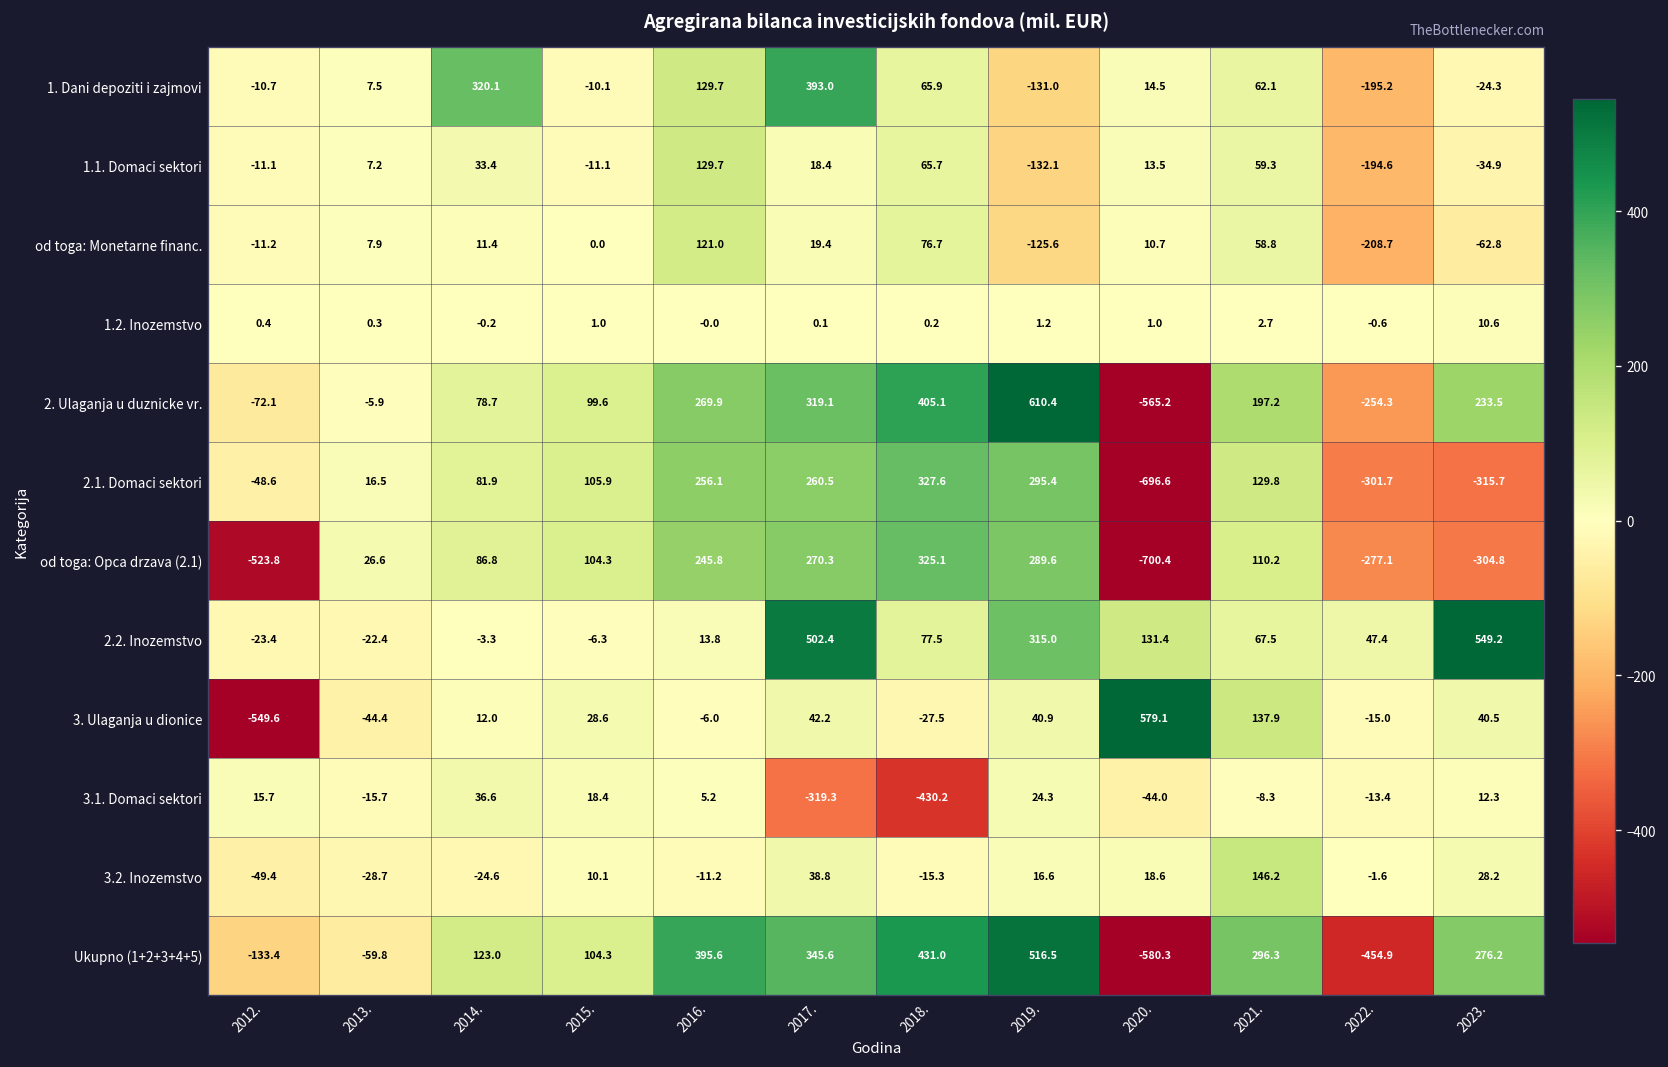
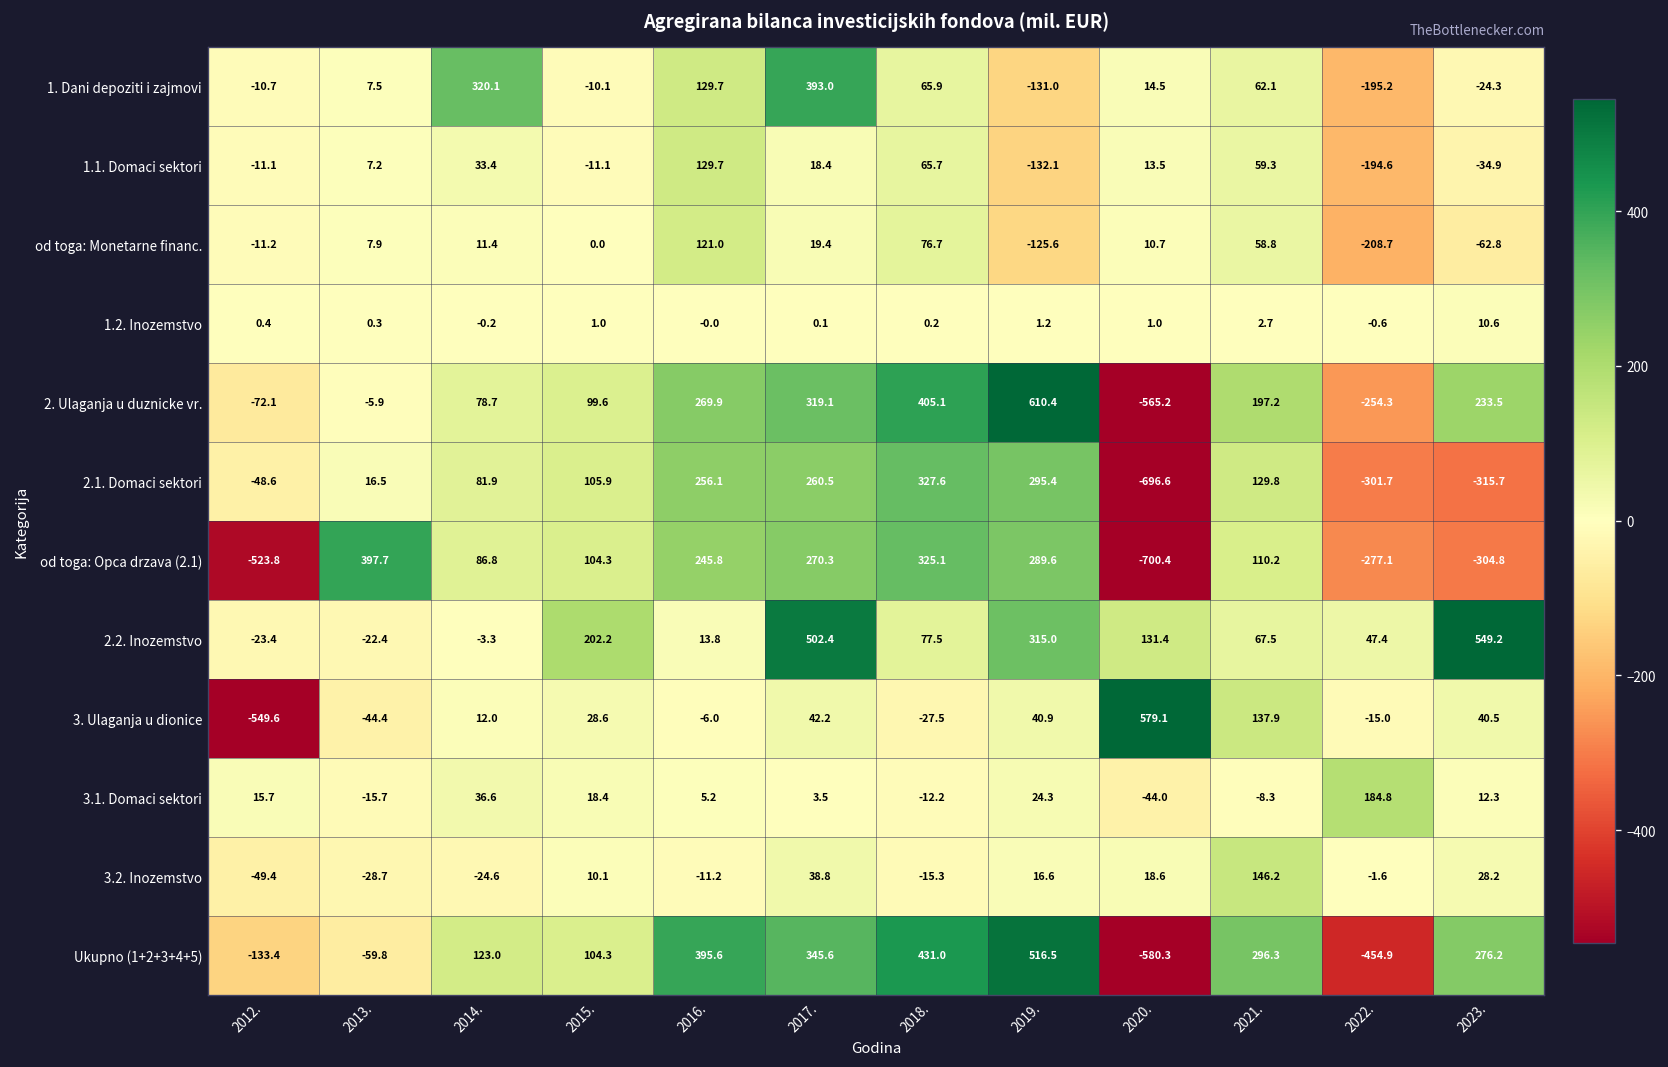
od toga: Opca drzava (2.1), 2013.: 26.6 -> 397.7
2.2. Inozemstvo, 2015.: -6.3 -> 202.2
3.1. Domaci sektori, 2017.: -319.3 -> 3.5
3.1. Domaci sektori, 2018.: -430.2 -> -12.2
3.1. Domaci sektori, 2022.: -13.4 -> 184.8
